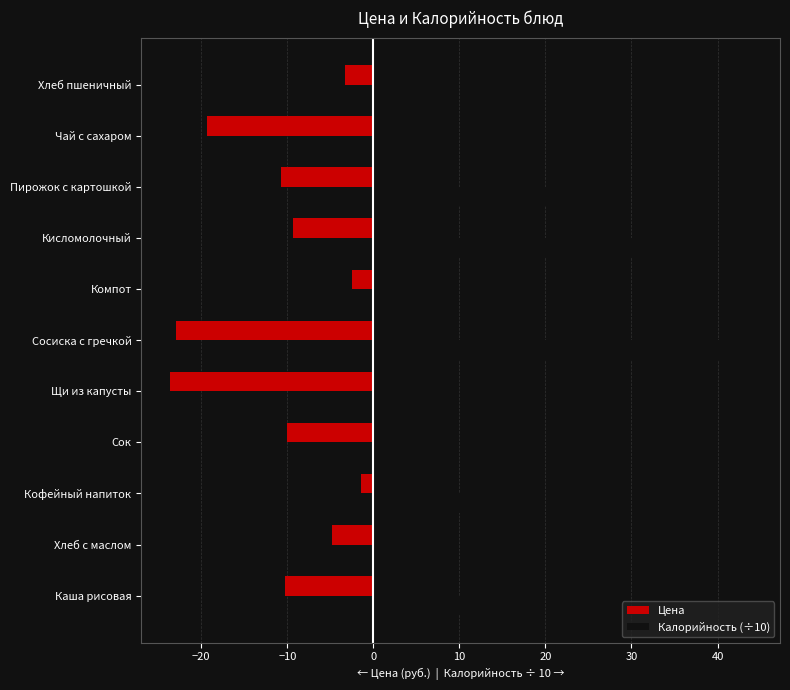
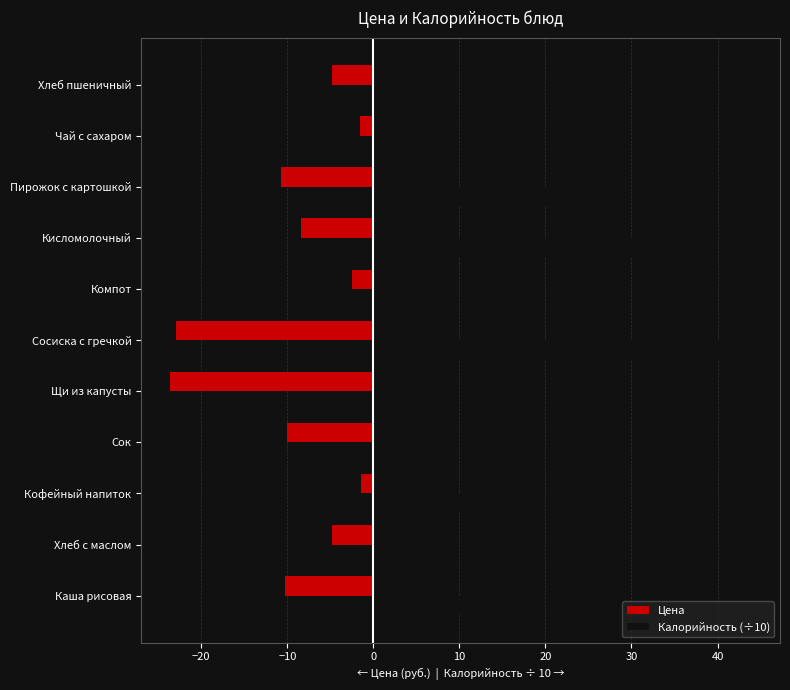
Цена, Хлеб пшеничный: -3 -> -5
Цена, Чай с сахаром: -19 -> -2
Цена, Кисломолочный: -9 -> -8
